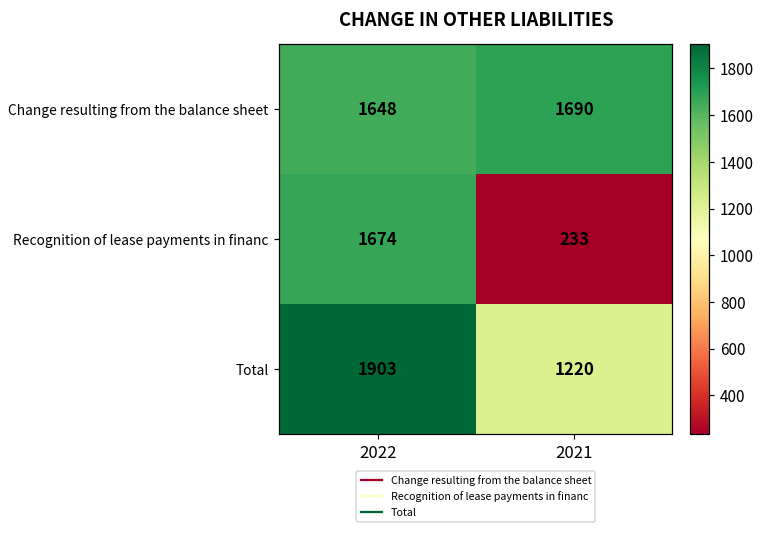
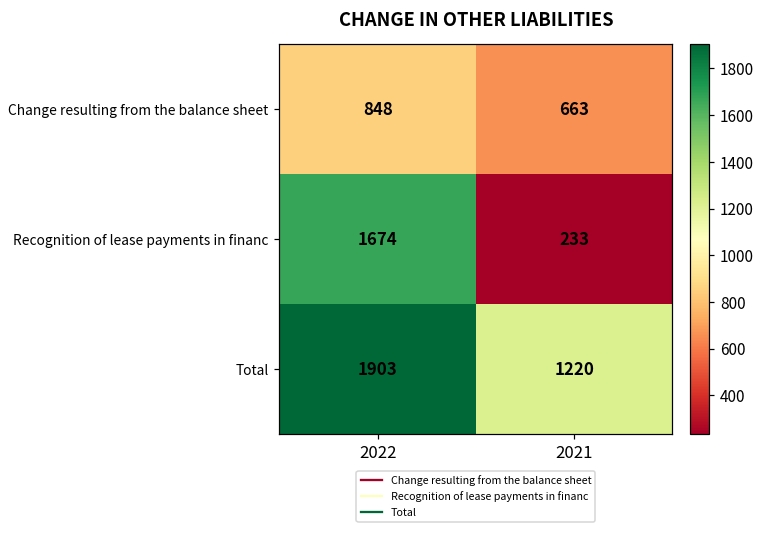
Change resulting from the balance sheet, 2022: 1648 -> 848
Change resulting from the balance sheet, 2021: 1690 -> 663
